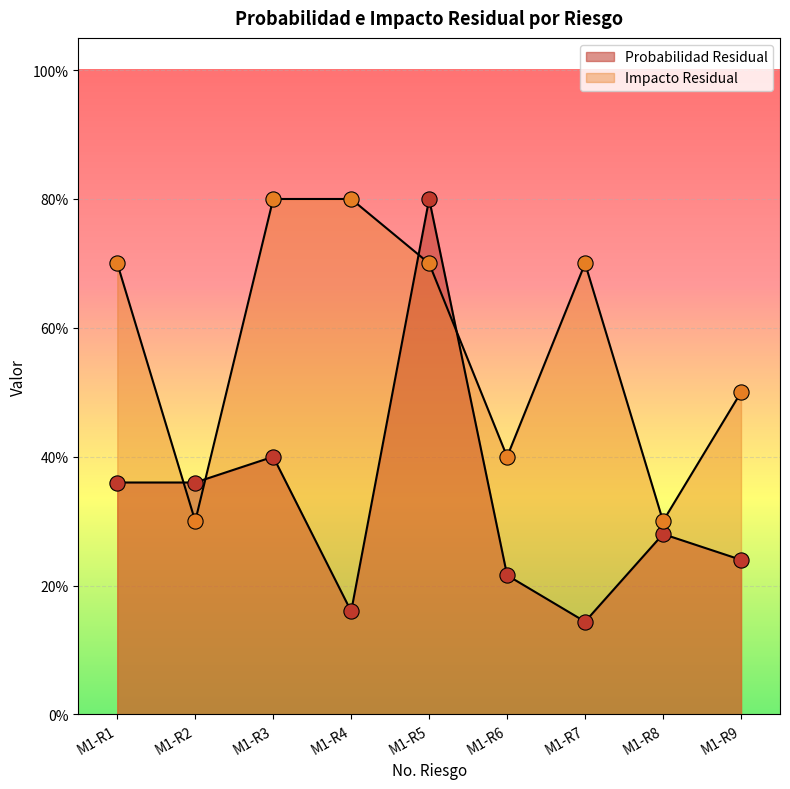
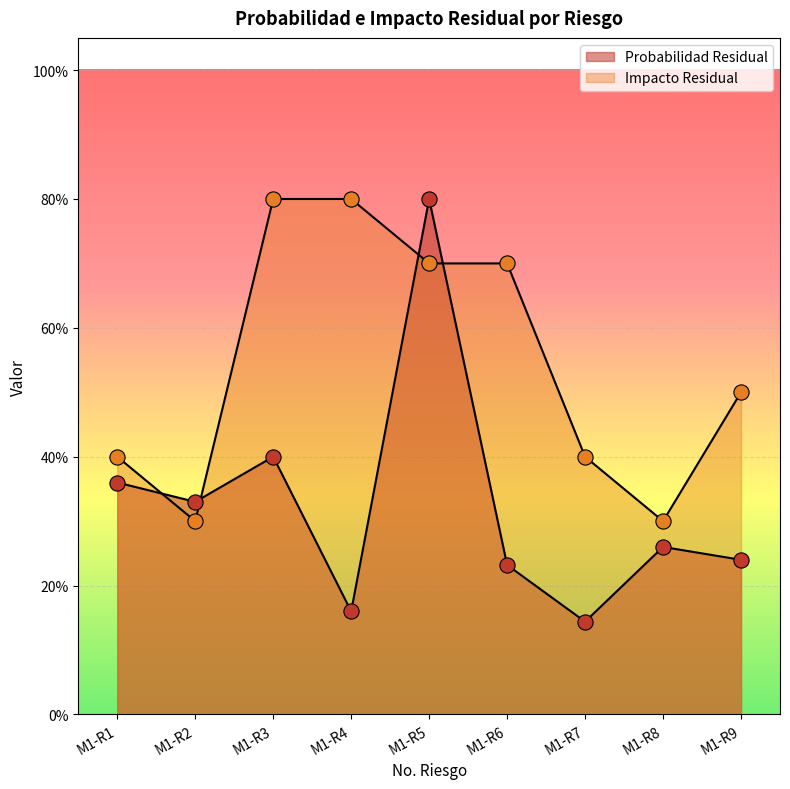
Impacto Residual, M1-R1: 70% -> 40%
Probabilidad Residual, M1-R2: 36% -> 33%
Probabilidad Residual, M1-R6: 22% -> 23%
Impacto Residual, M1-R6: 40% -> 70%
Impacto Residual, M1-R7: 70% -> 40%
Probabilidad Residual, M1-R8: 28% -> 26%
